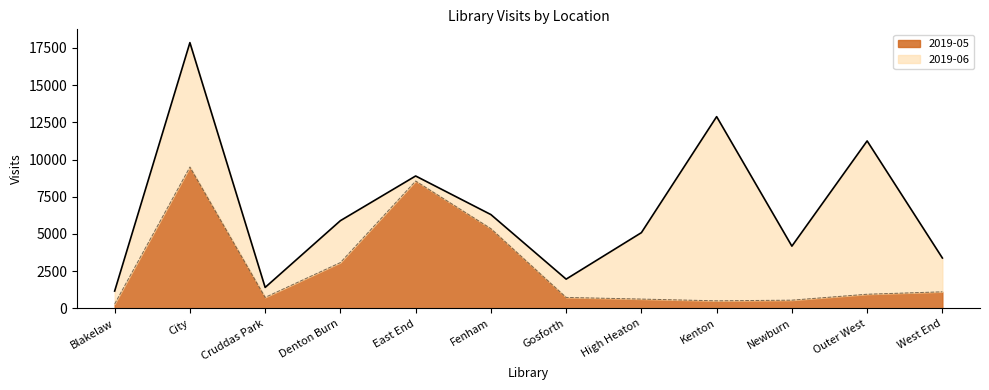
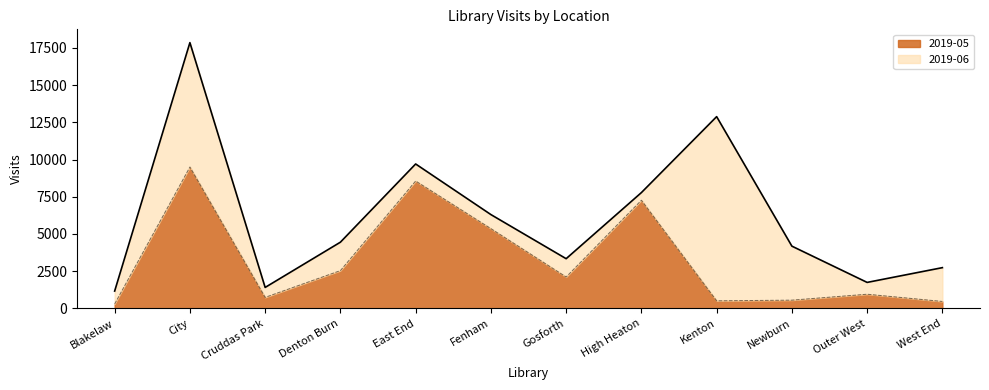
2019-05, Denton Burn: 3100 -> 2500
2019-06, Denton Burn: 2800 -> 1900
2019-06, East End: 300 -> 1100
2019-05, Gosforth: 700 -> 2100
2019-05, High Heaton: 600 -> 7300
2019-06, High Heaton: 4500 -> 500
2019-06, Outer West: 10300 -> 800
2019-05, West End: 1100 -> 500
